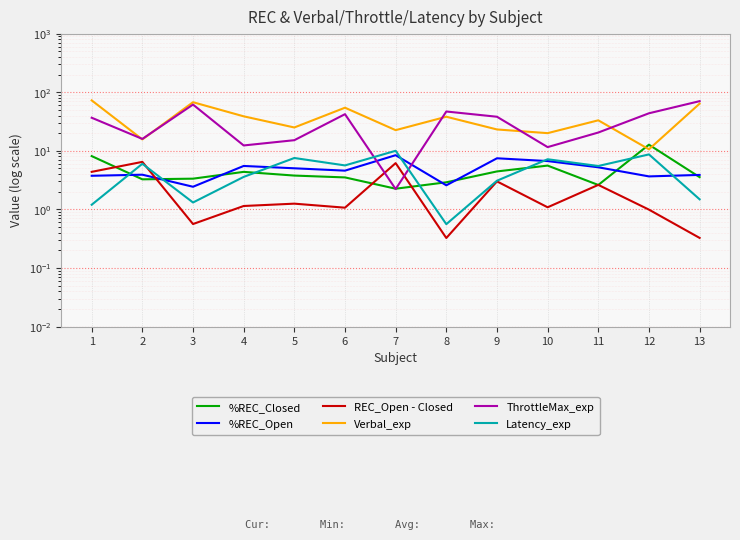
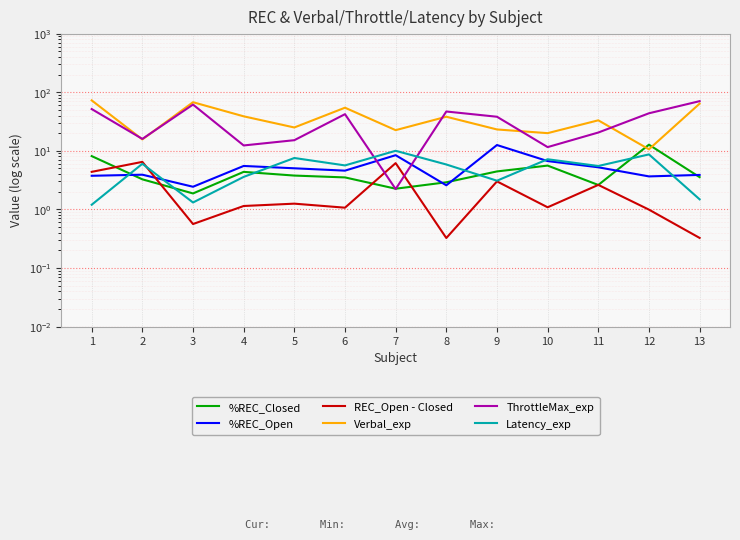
ThrottleMax_exp, 1: 40 -> 50
%REC_Closed, 3: 3 -> 1.9
Latency_exp, 8: 0.6 -> 6
%REC_Open, 9: 7 -> 13
